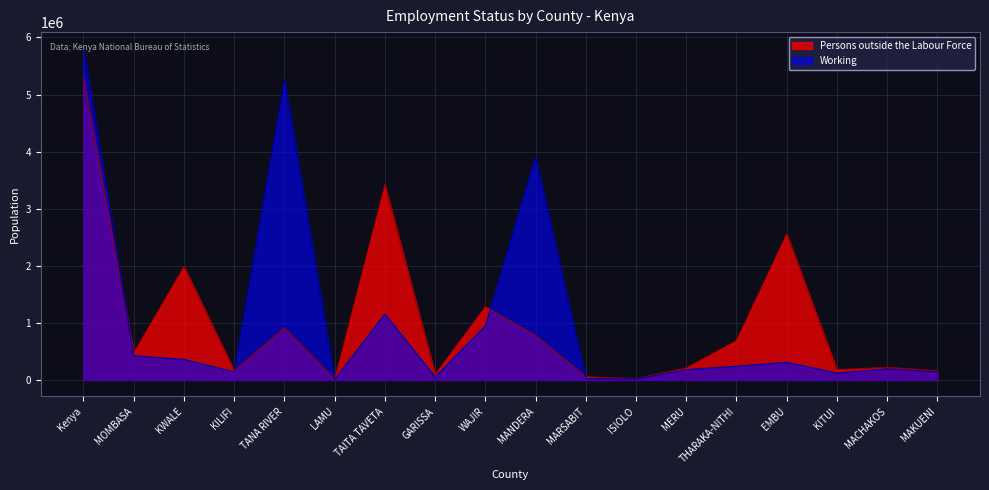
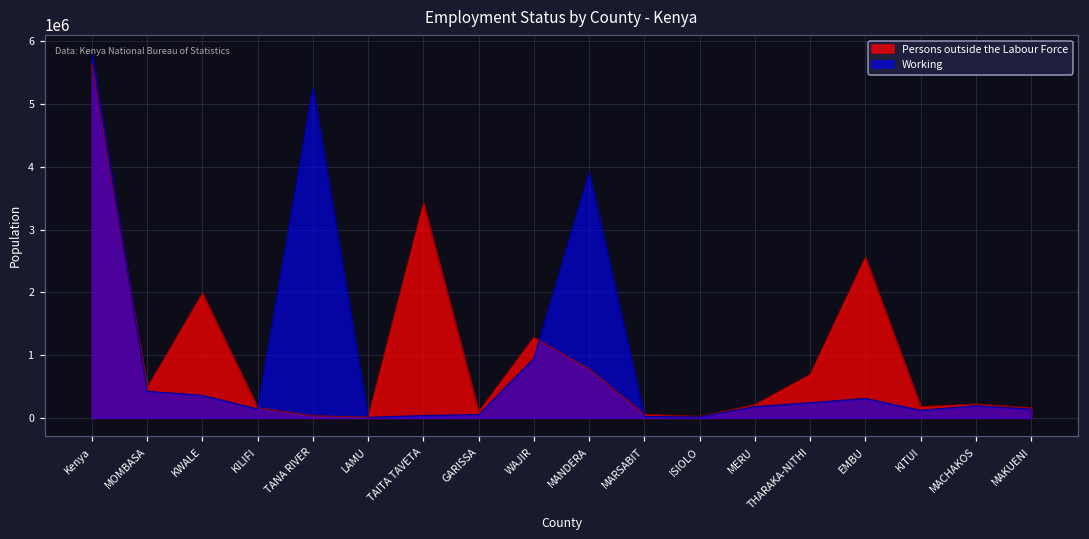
Persons outside the Labour Force, Kenya: 5300000 -> 5600000
Persons outside the Labour Force, TANA RIVER: 900000 -> 0
Working, TAITA TAVETA: 1200000 -> 0
